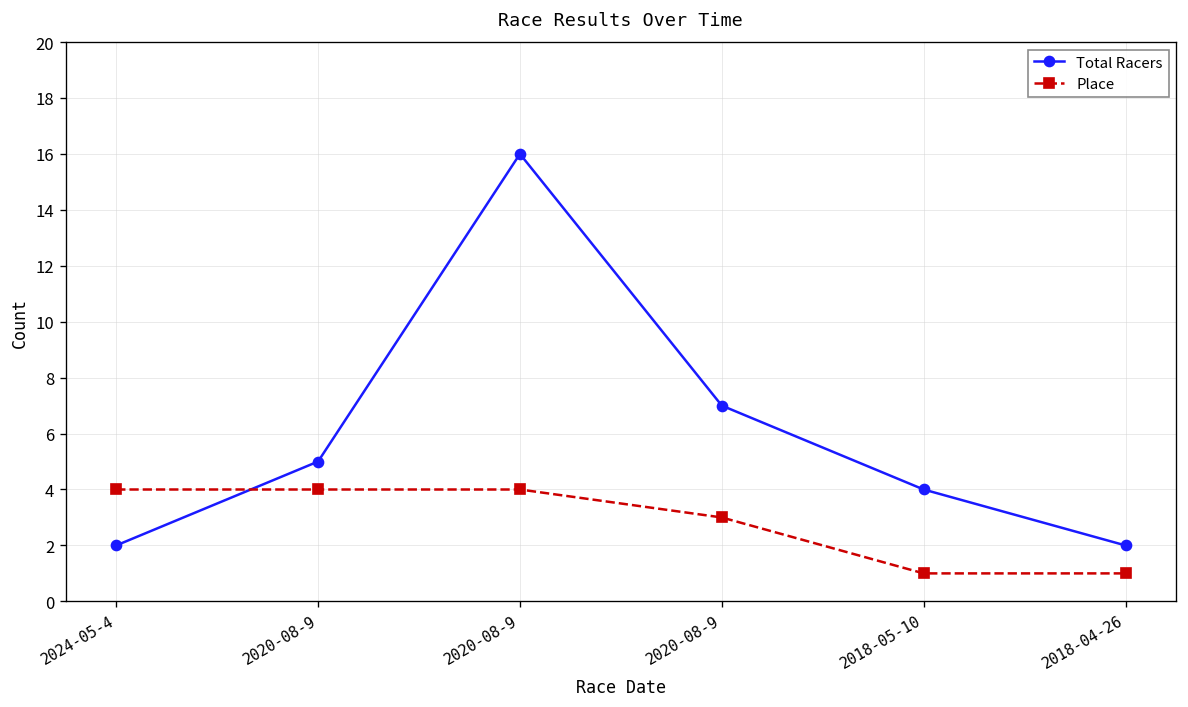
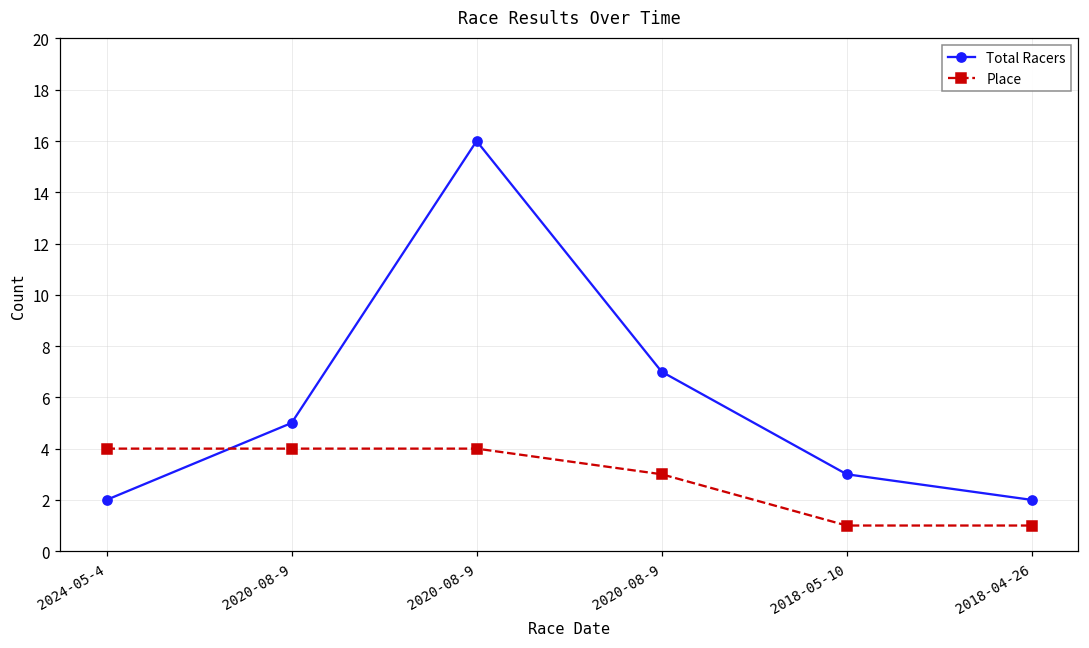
Total Racers, 2018-05-10: 4 -> 3
